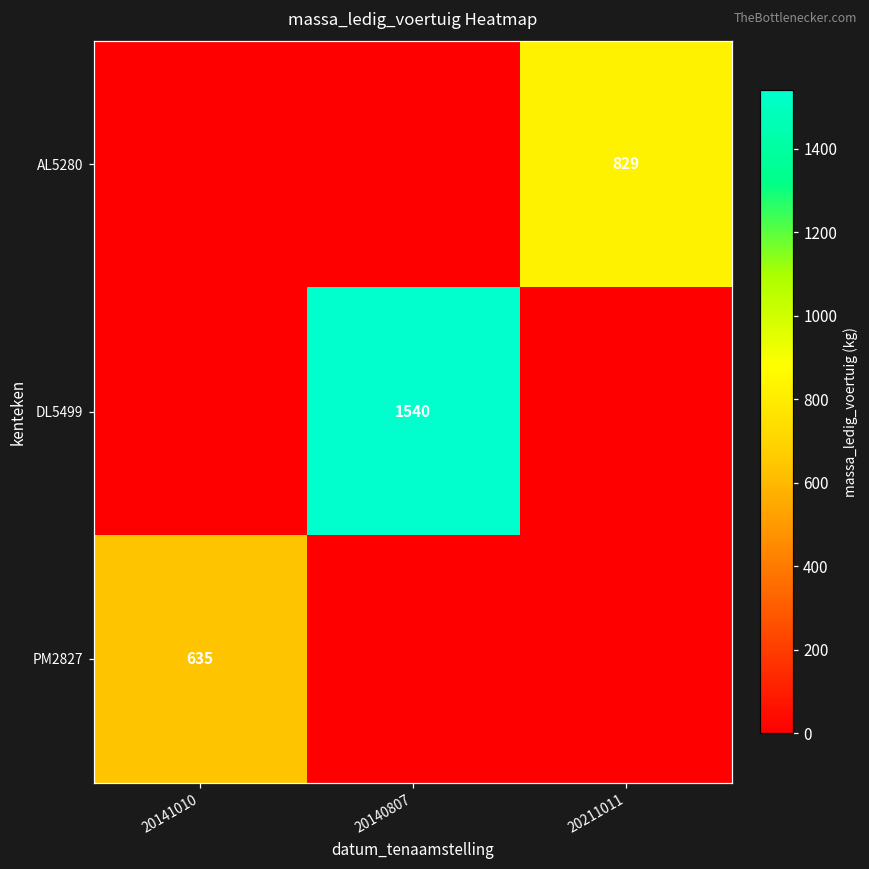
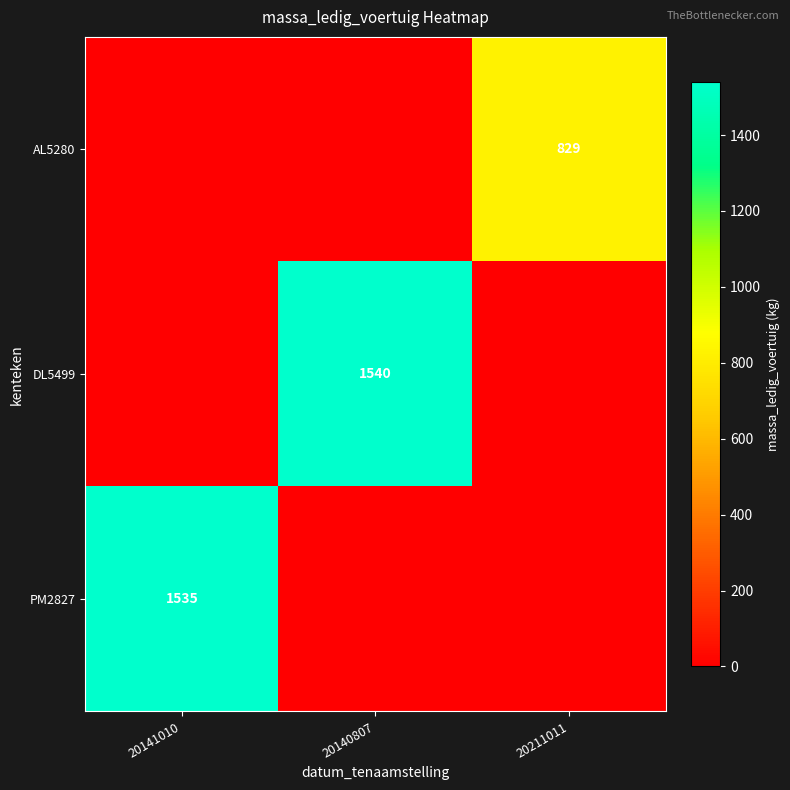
PM2827, 20141010: 635 -> 1535
